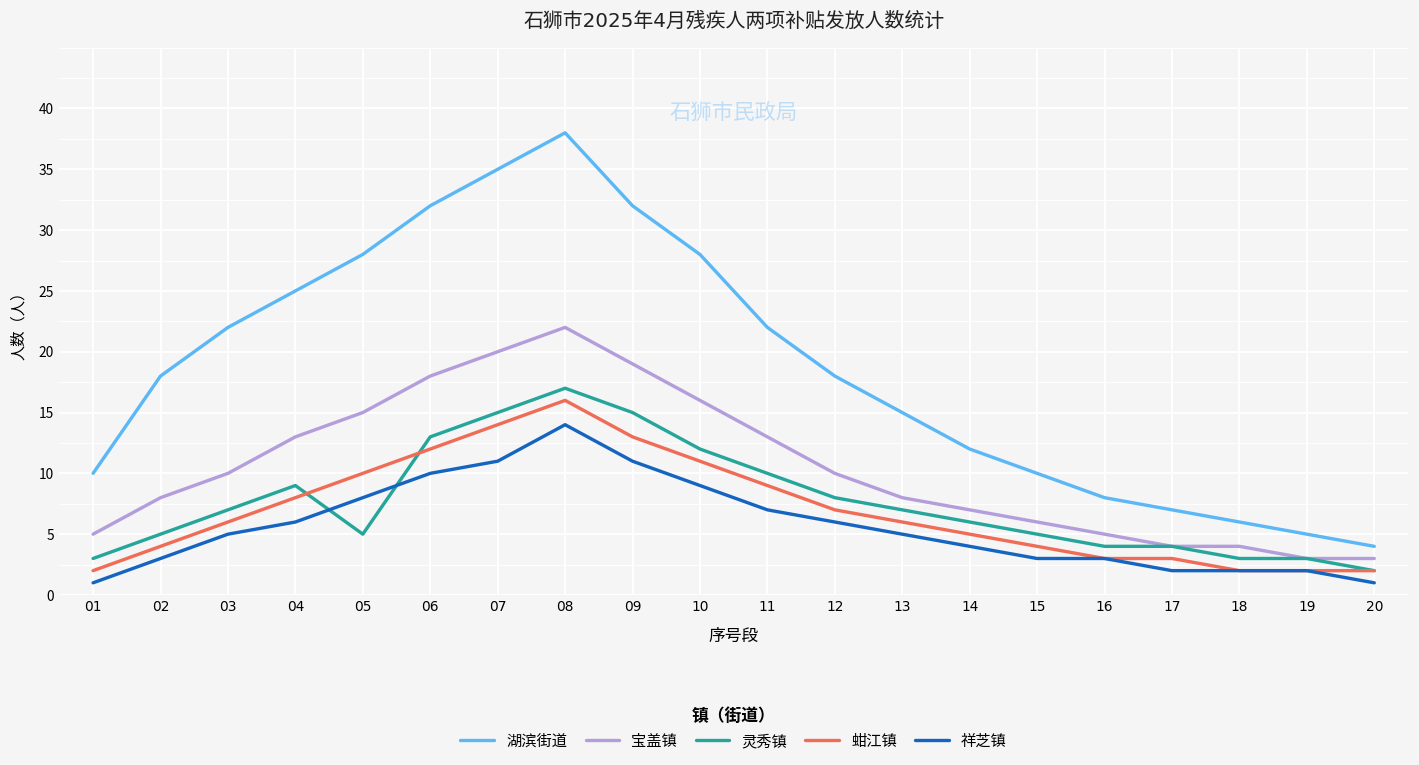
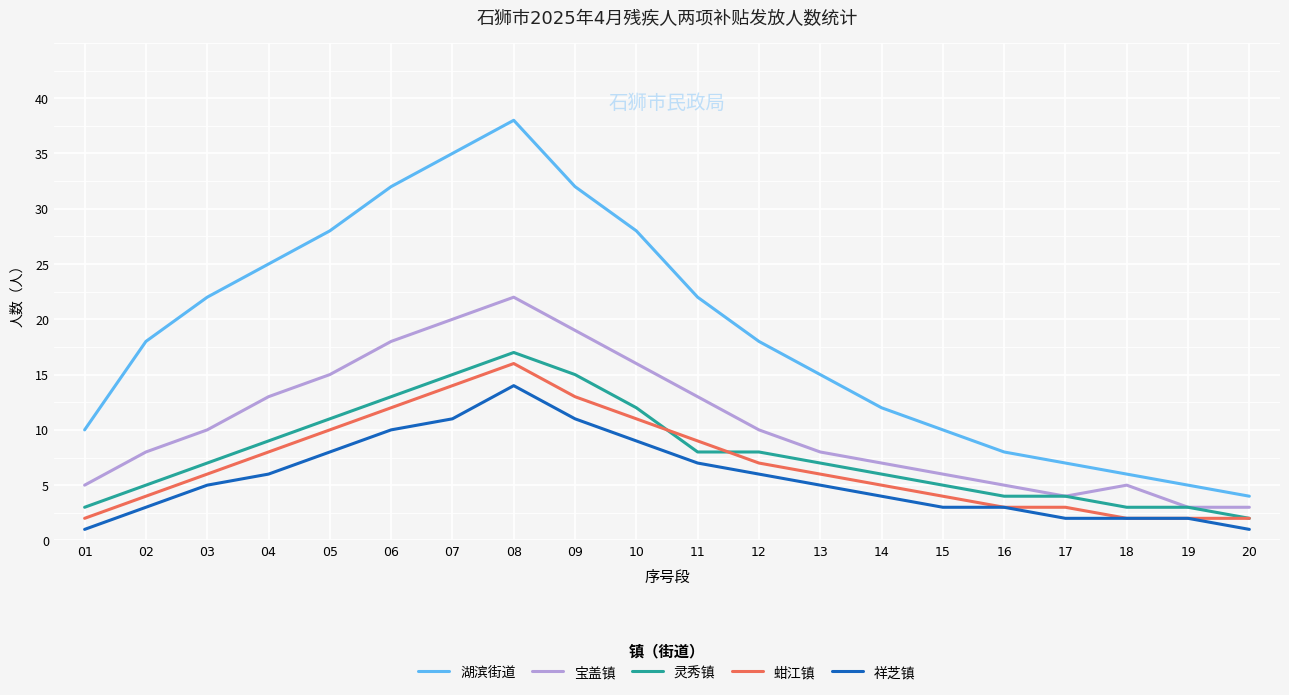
灵秀镇, 05: 5 -> 11
灵秀镇, 11: 10 -> 8
宝盖镇, 18: 4 -> 5
